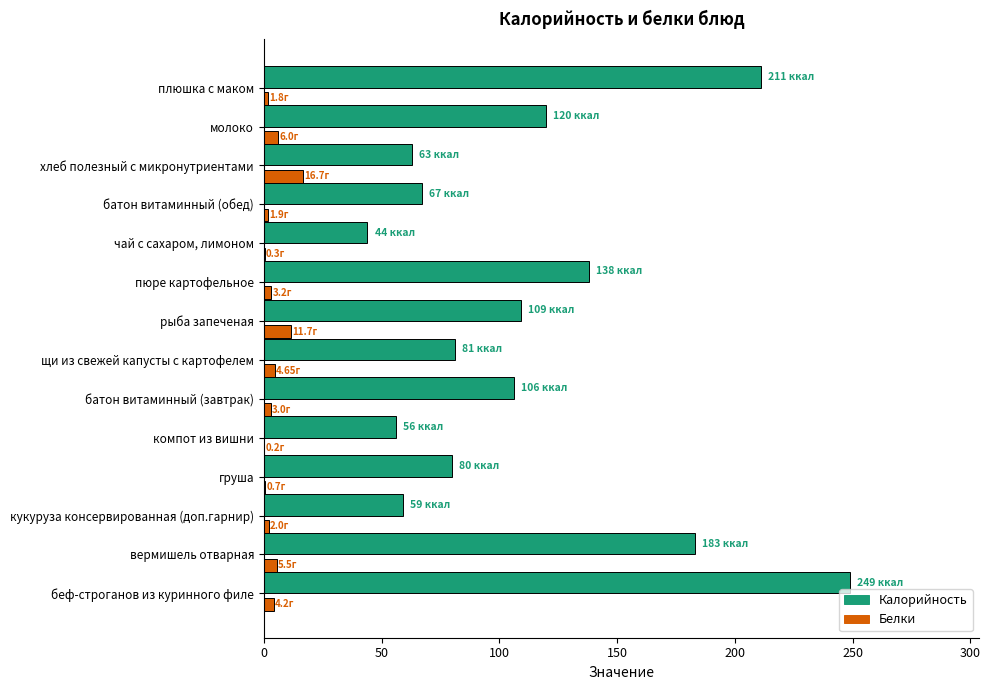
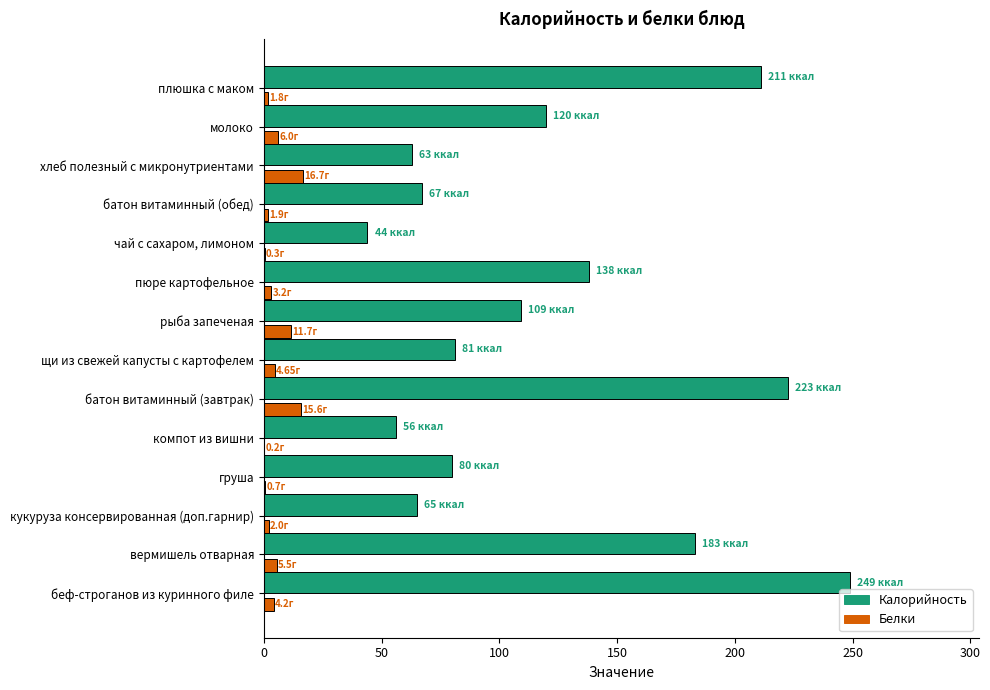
Калорийность, батон витаминный (завтрак): 106 -> 223
Белки, батон витаминный (завтрак): 3.0г -> 15.6г
Калорийность, кукуруза консервированная (доп.гарнир): 59 -> 65
